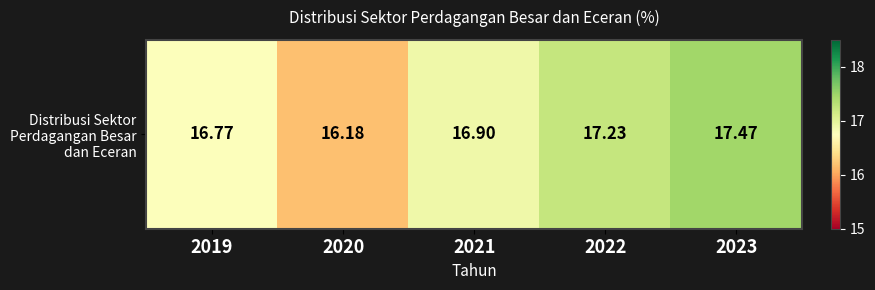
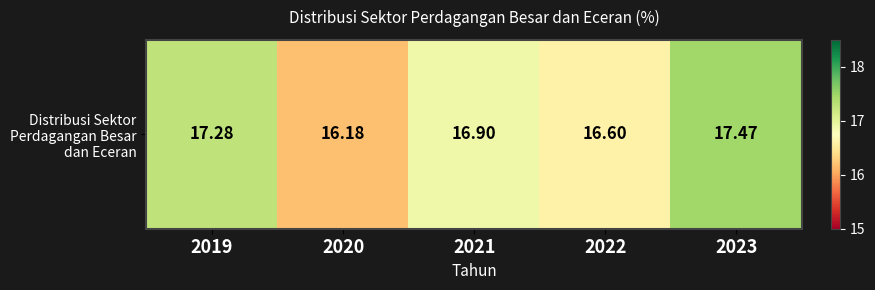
Distribusi Sektor Perdagangan Besar dan Eceran, 2019: 16.77 -> 17.28
Distribusi Sektor Perdagangan Besar dan Eceran, 2022: 17.23 -> 16.60
